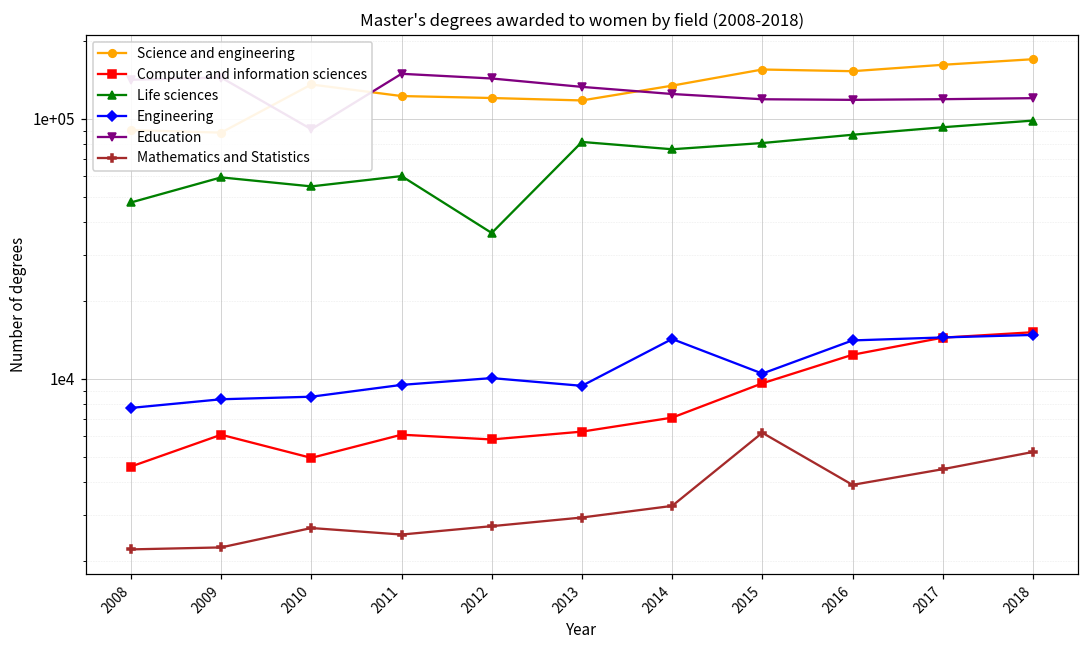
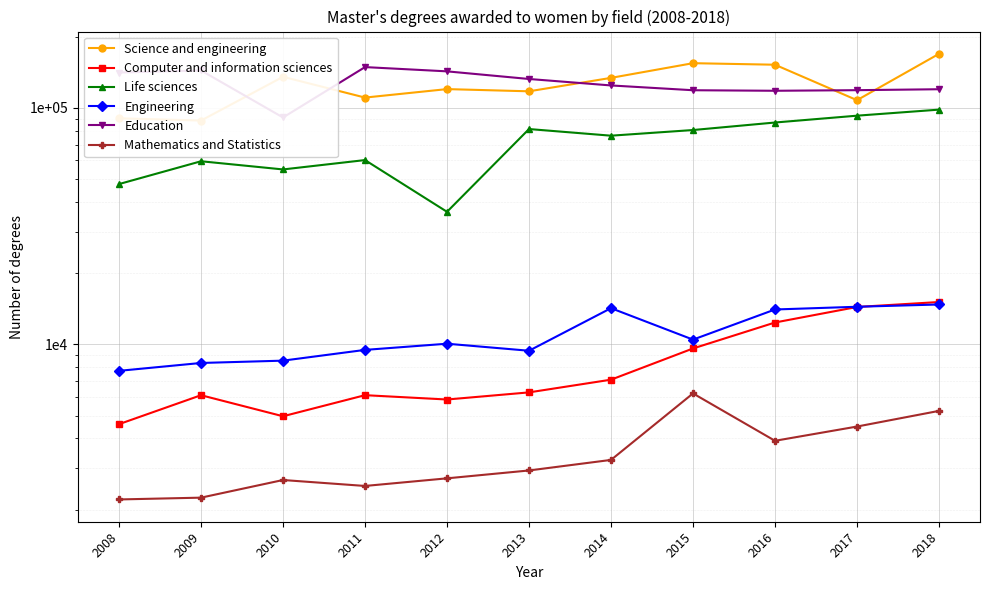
Science and engineering, 2011: 120000 -> 110000
Science and engineering, 2017: 160000 -> 110000
